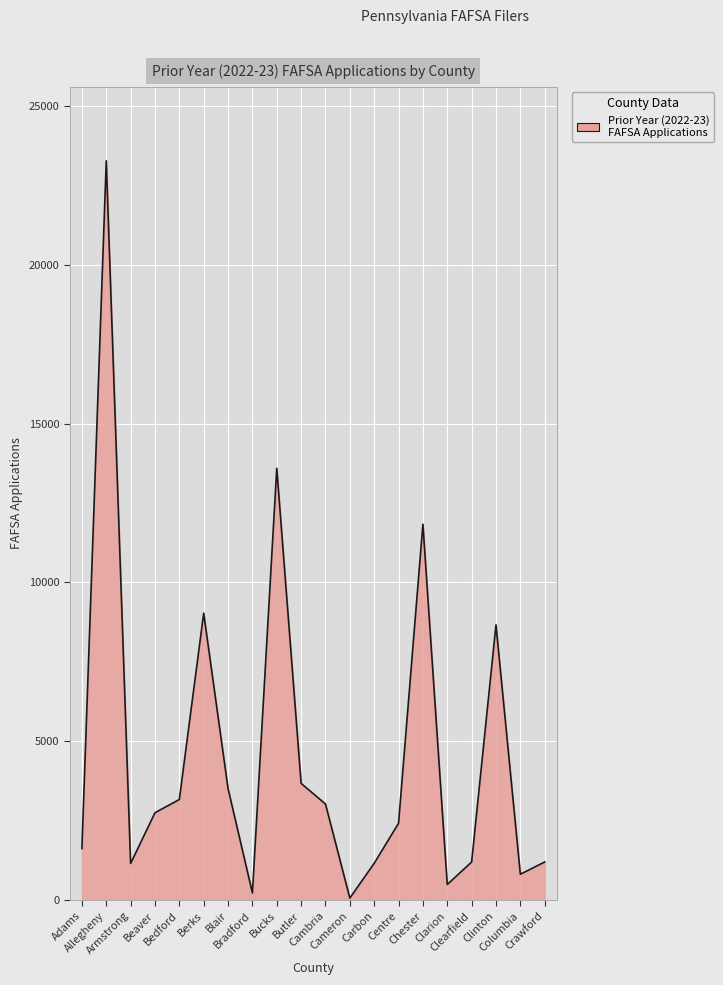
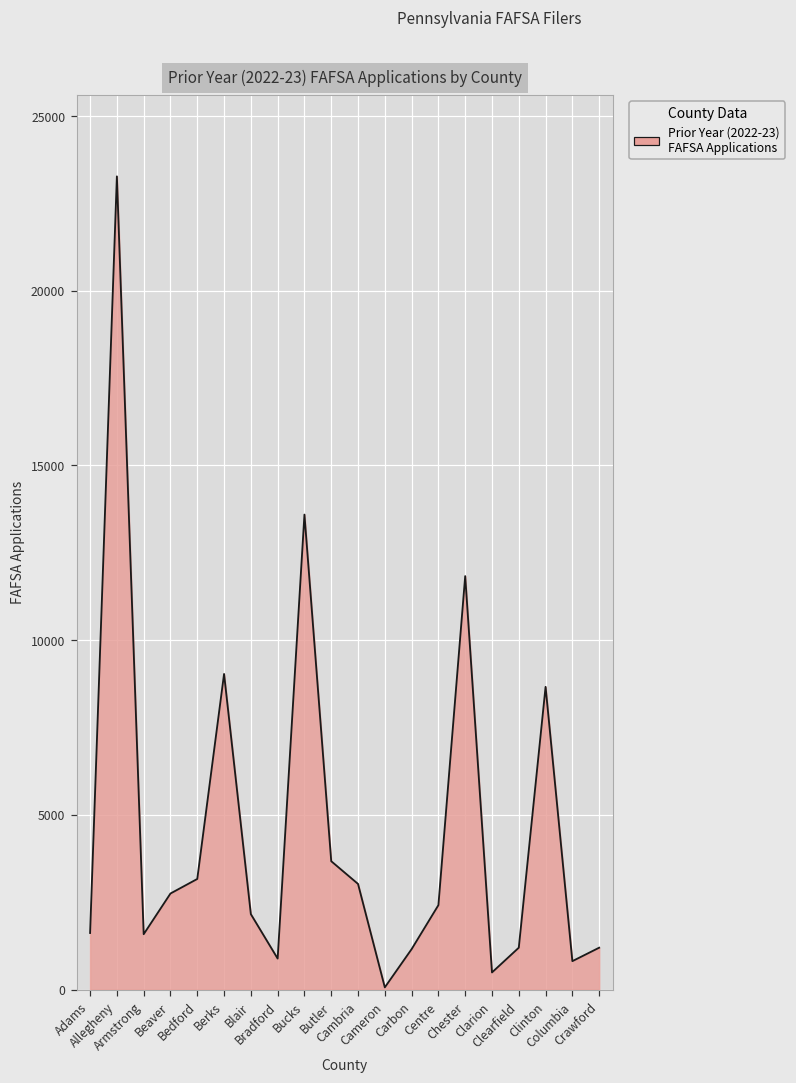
Armstrong: 1200 -> 1600
Blair: 3500 -> 2200
Bradford: 200 -> 900
